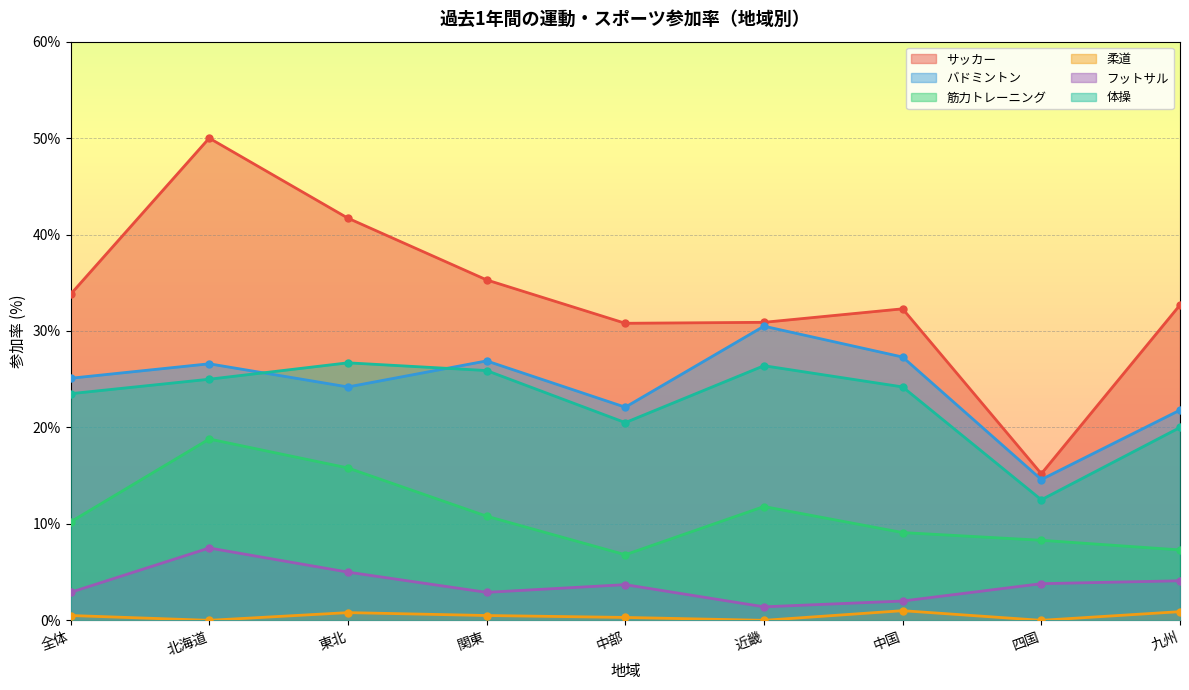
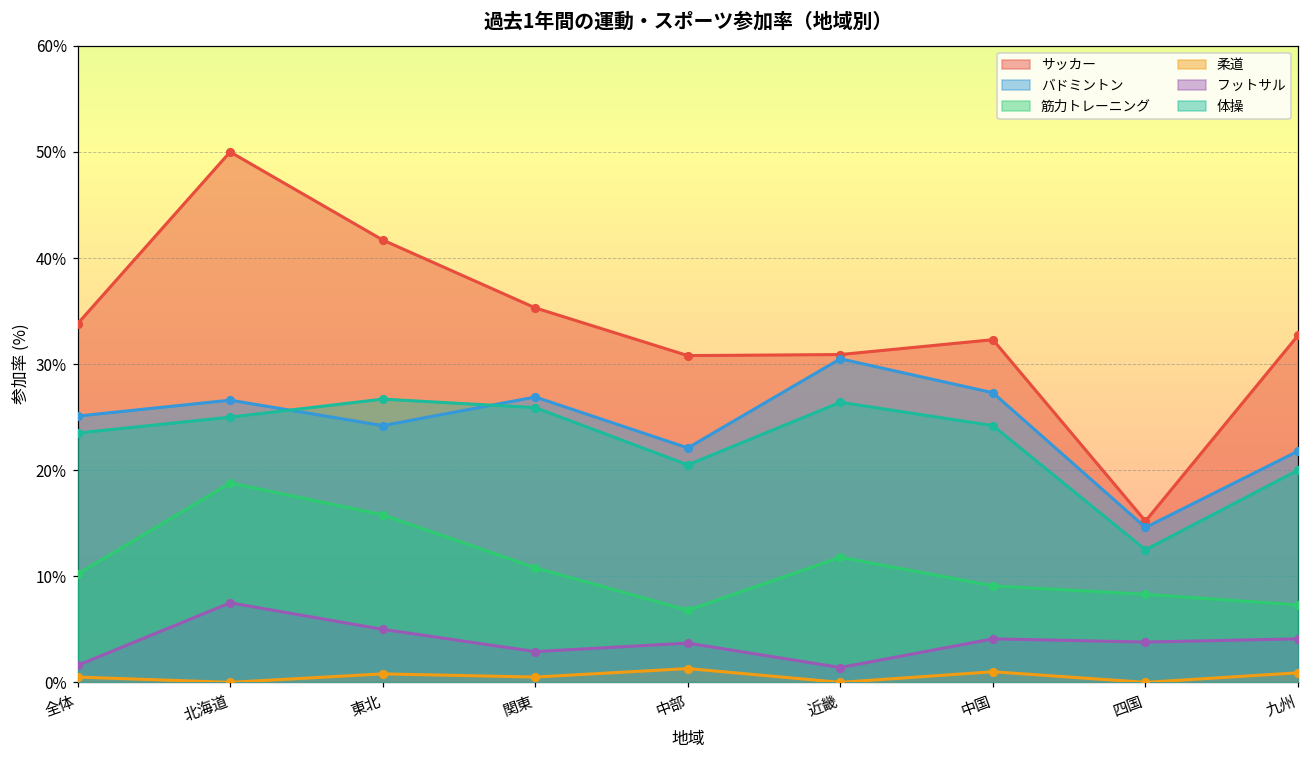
フットサル, 全体: 3% -> 2%
柔道, 中部: 0% -> 1%
フットサル, 中国: 2% -> 4%
